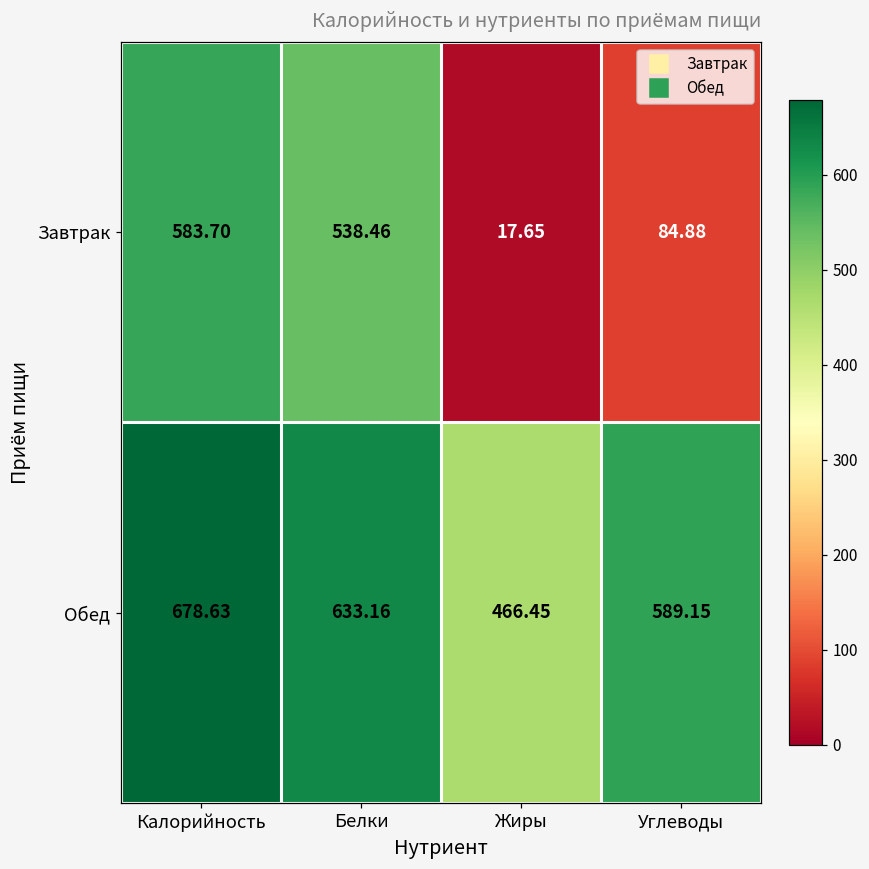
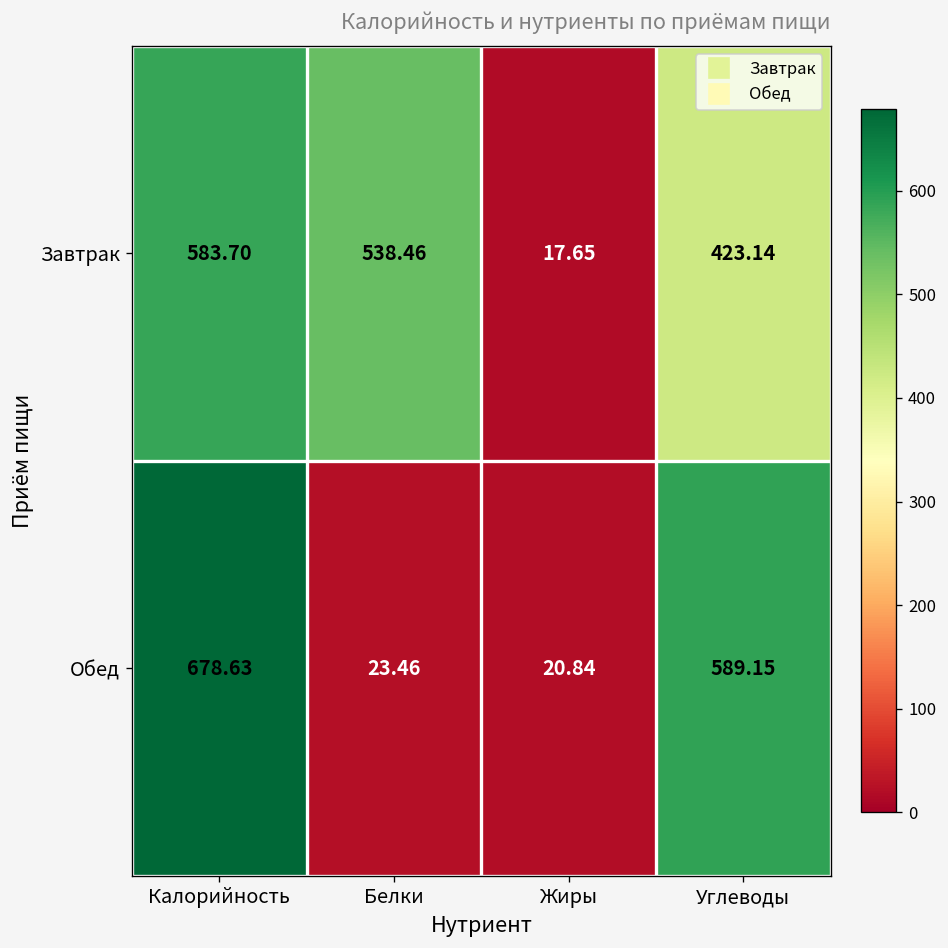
Завтрак, Углеводы: 84.88 -> 423.14
Обед, Белки: 633.16 -> 23.46
Обед, Жиры: 466.45 -> 20.84
